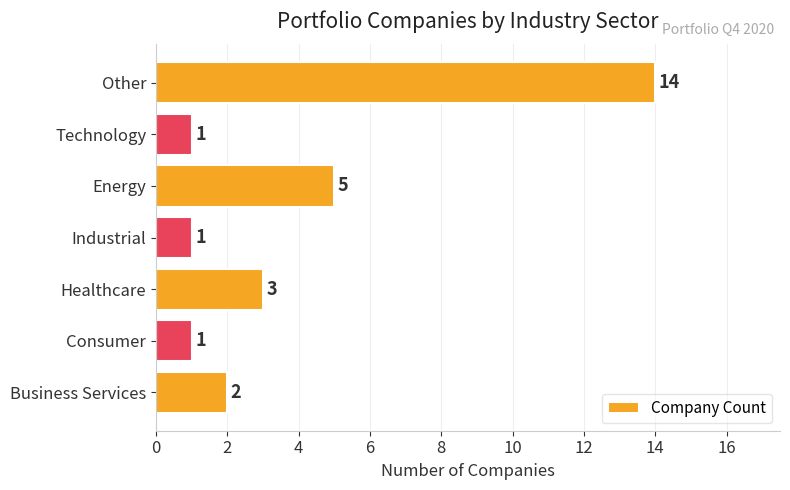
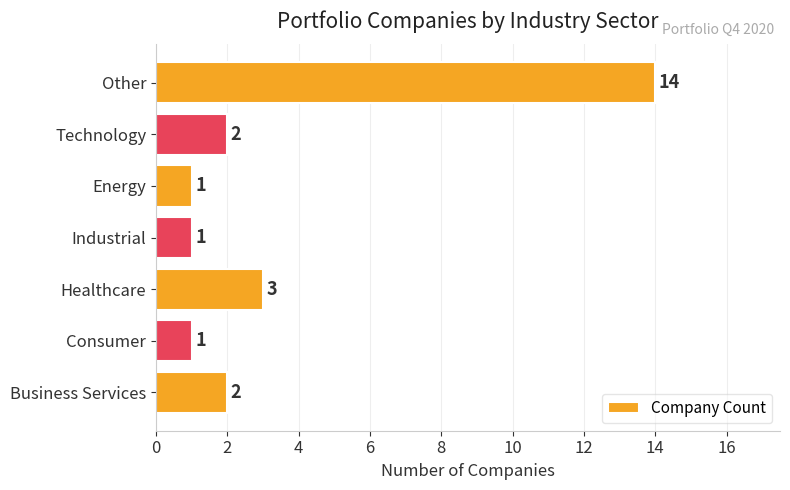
Technology: 1 -> 2
Energy: 5 -> 1
